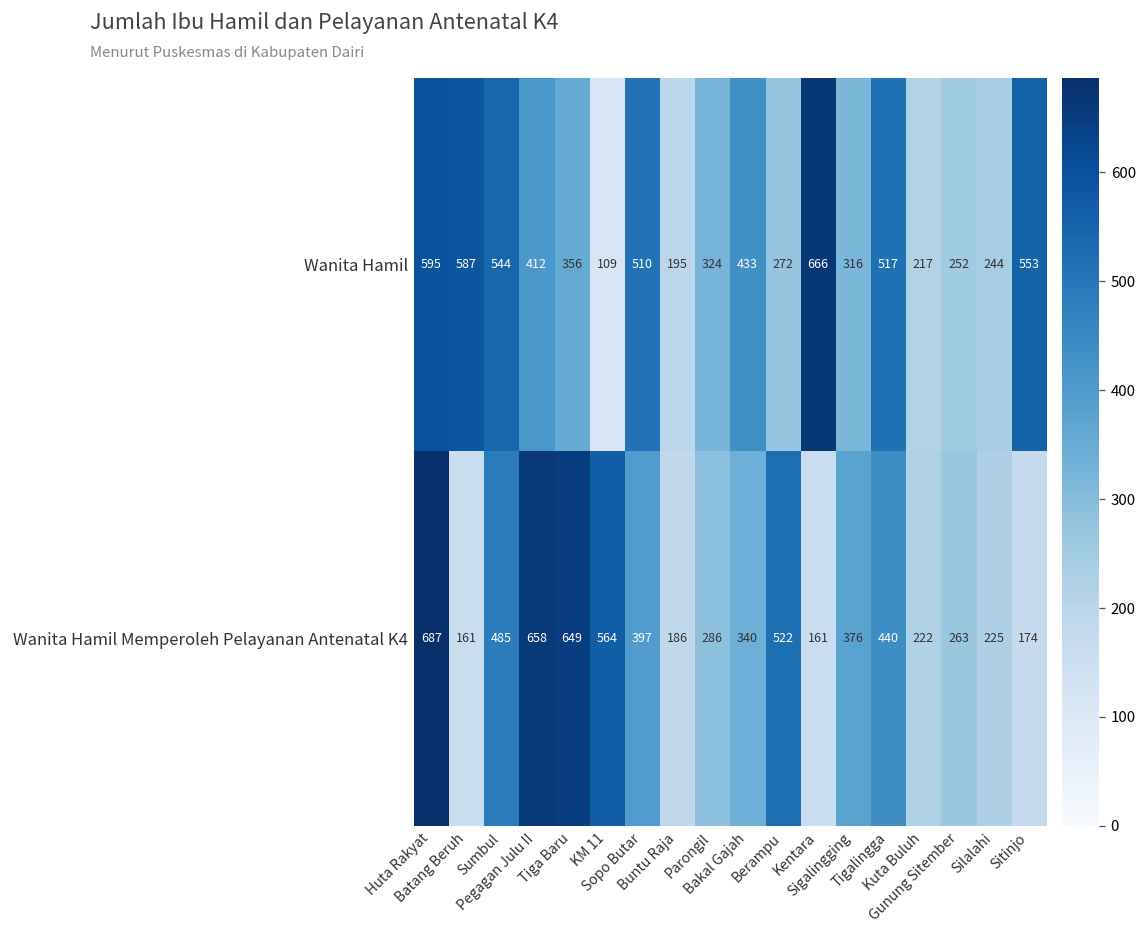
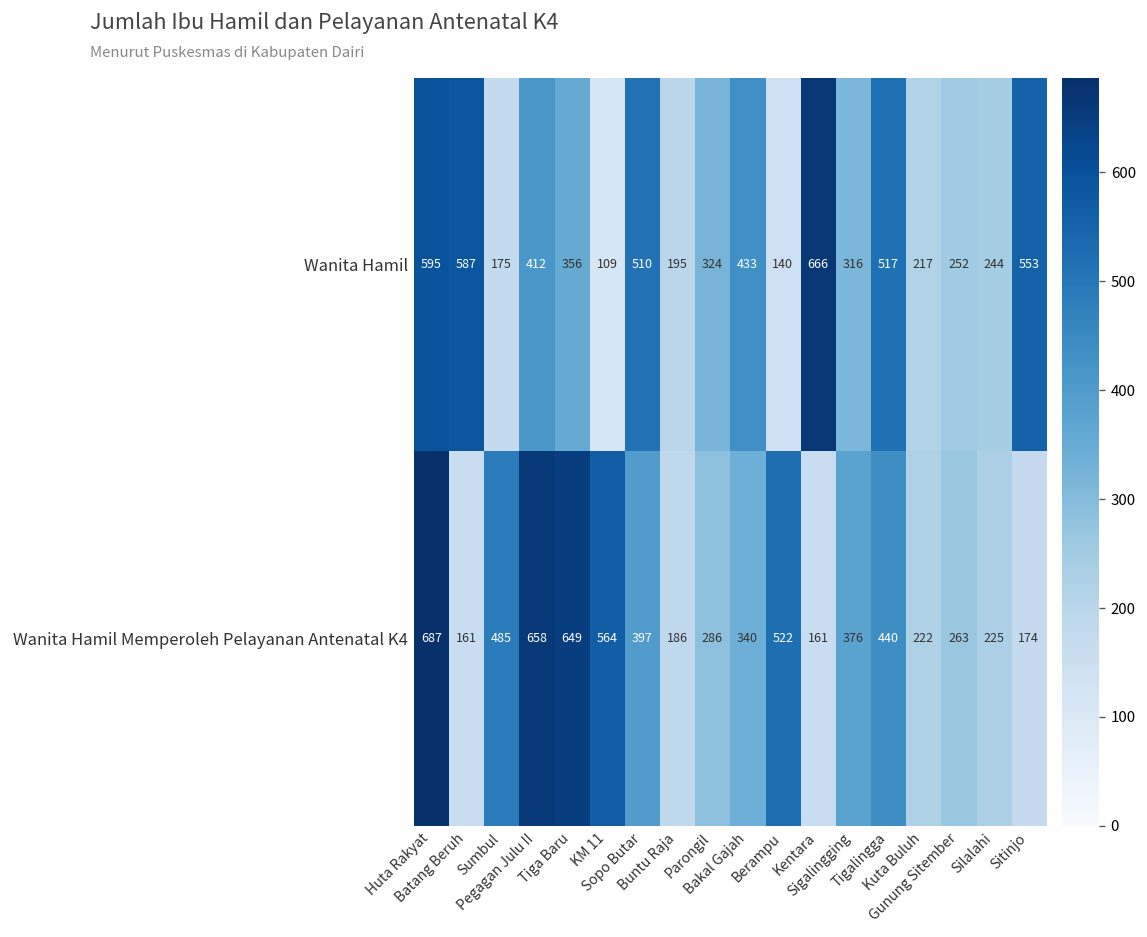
Wanita Hamil, Sumbul: 544 -> 175
Wanita Hamil, Berampu: 272 -> 140
